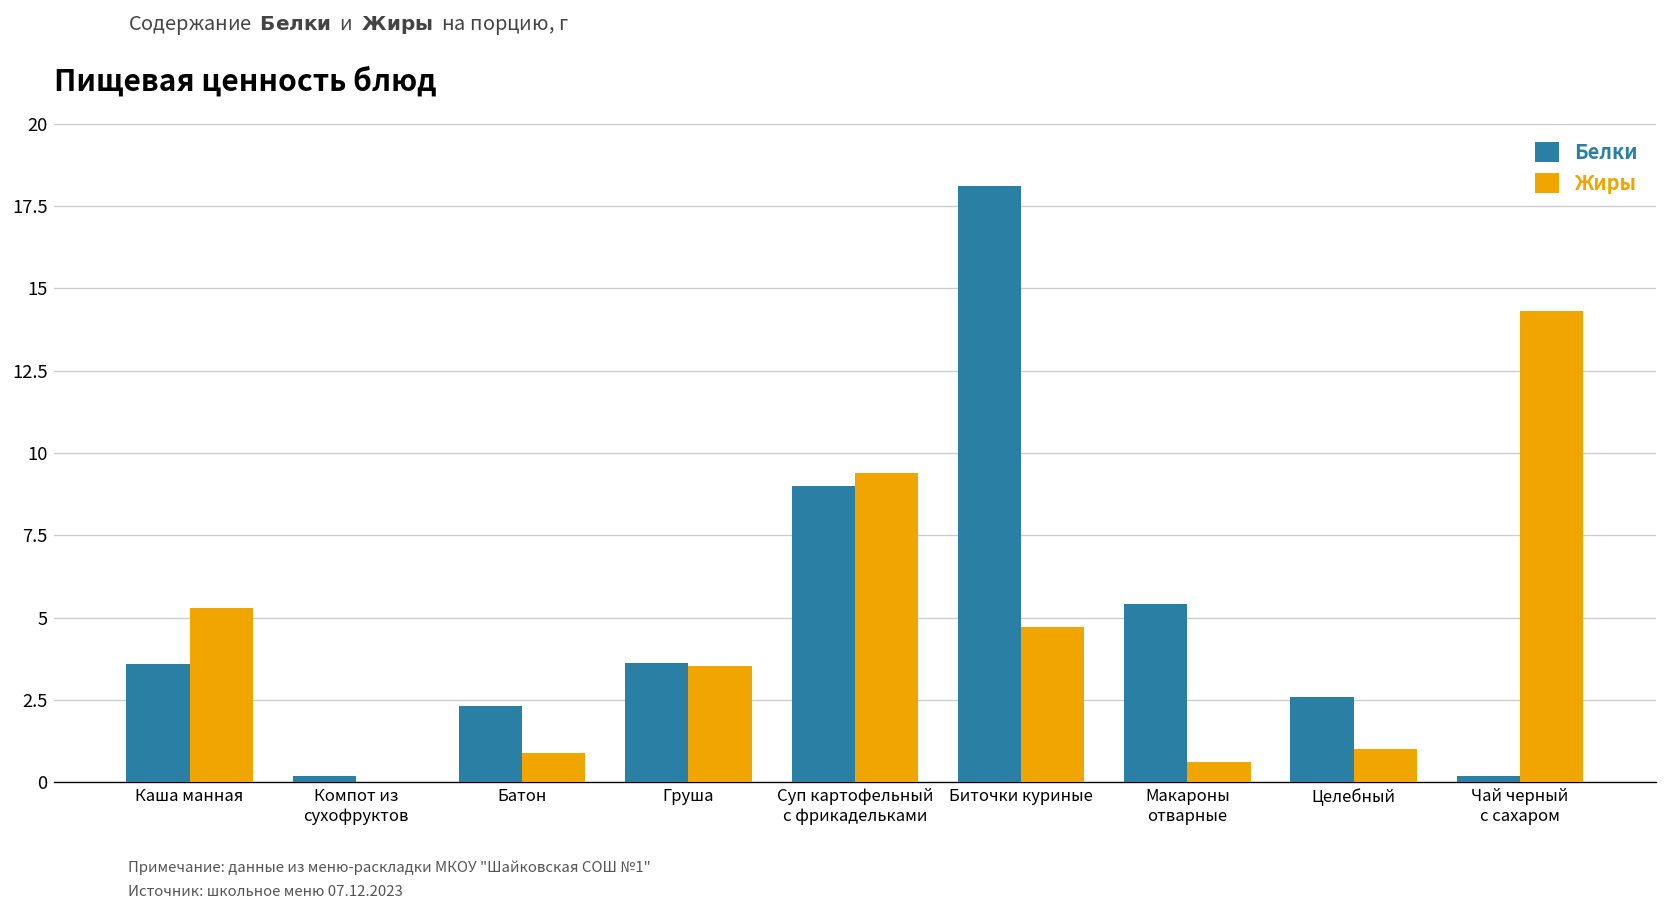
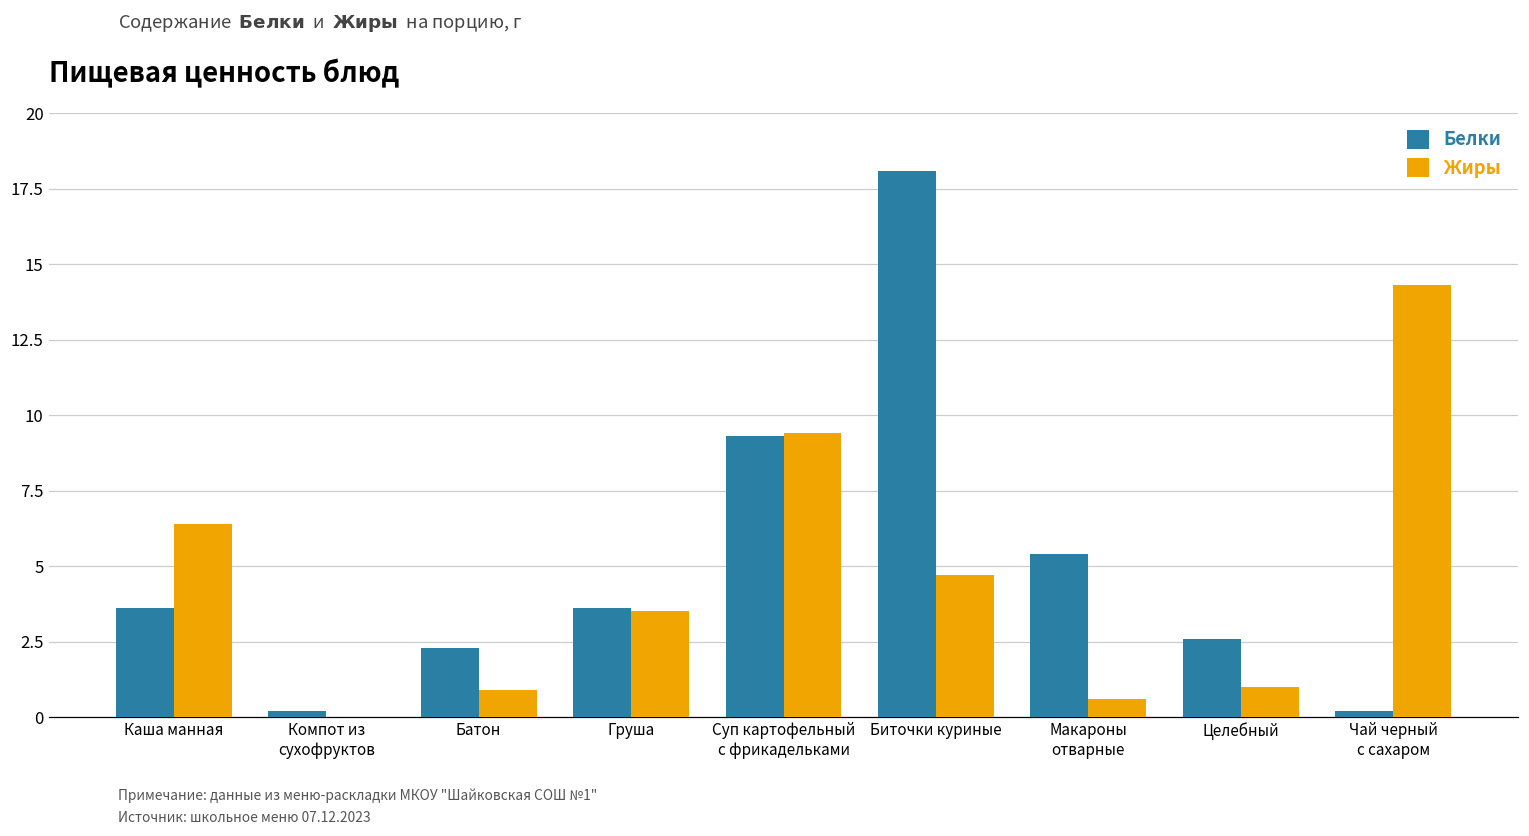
Жиры, Каша манная: 5.3 -> 6.4
Белки, Суп картофельный с фрикадельками: 9.0 -> 9.3
